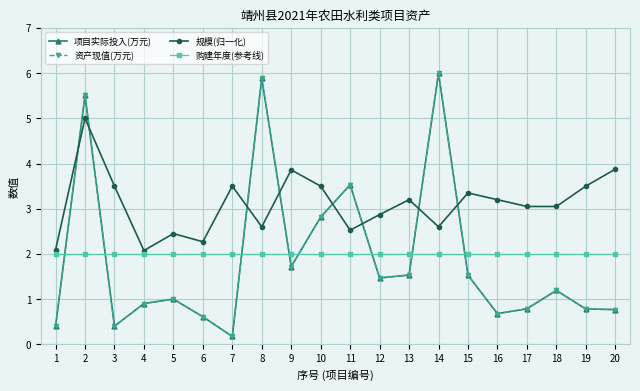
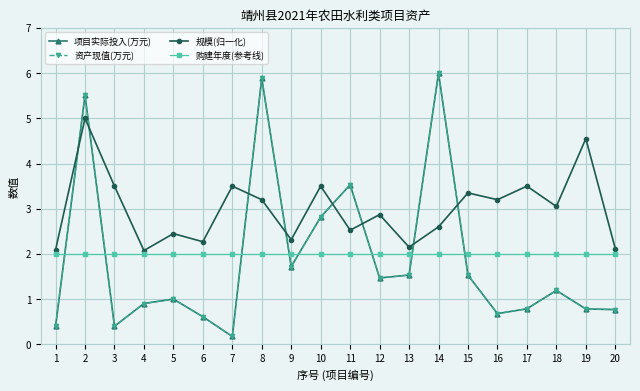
规模(归一化), 8: 2.6 -> 3.2
规模(归一化), 9: 3.9 -> 2.3
规模(归一化), 13: 3.2 -> 2.2
规模(归一化), 17: 3.1 -> 3.5
规模(归一化), 19: 3.5 -> 4.6
规模(归一化), 20: 3.9 -> 2.1
